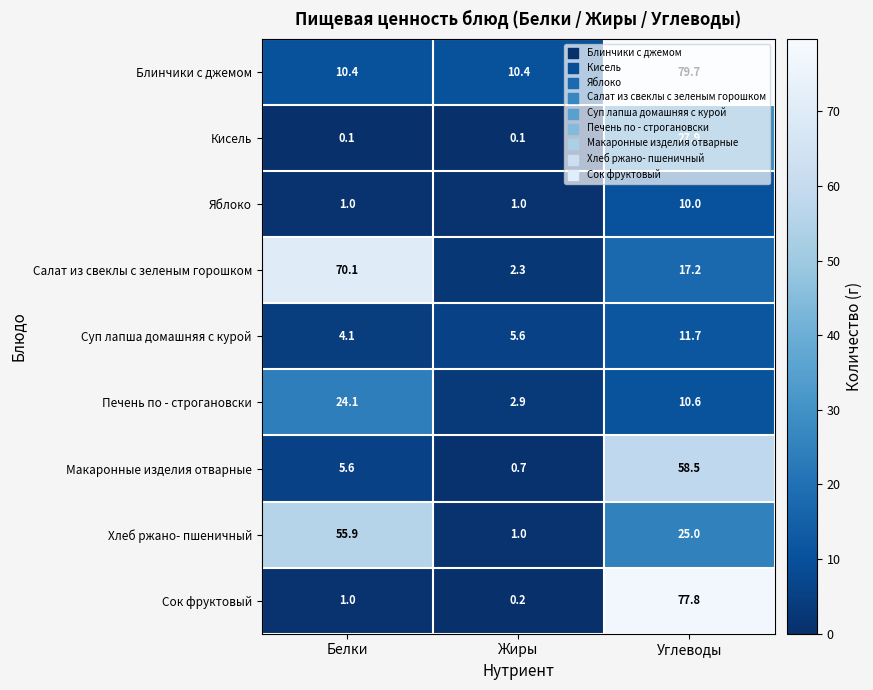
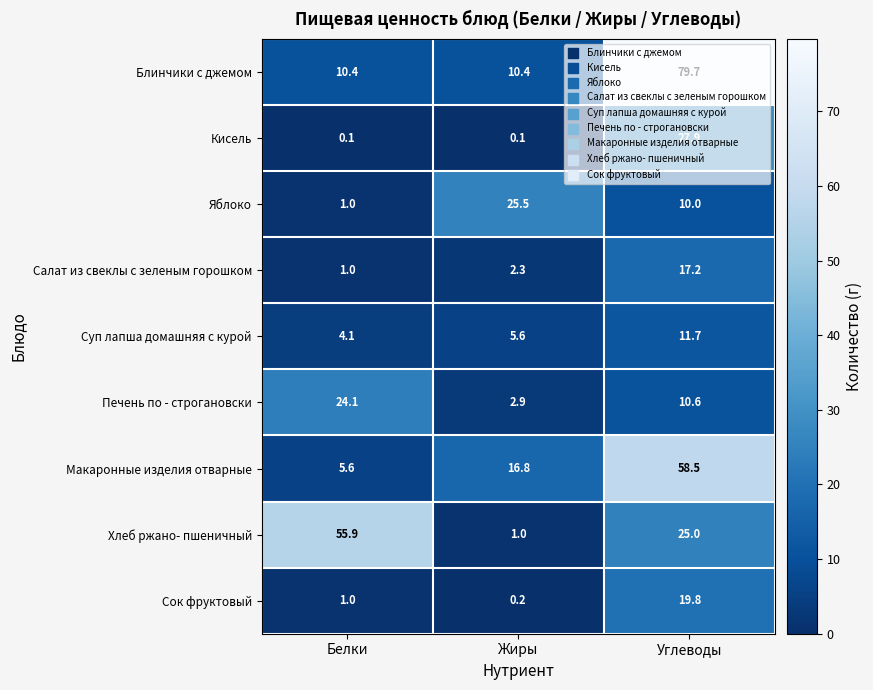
Яблоко, Жиры: 1.0 -> 25.5
Салат из свеклы с зеленым горошком, Белки: 70.1 -> 1.0
Макаронные изделия отварные, Жиры: 0.7 -> 16.8
Сок фруктовый, Углеводы: 77.8 -> 19.8
